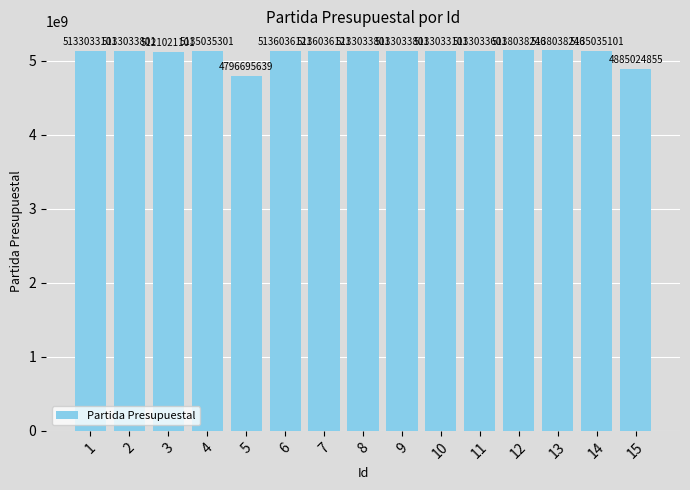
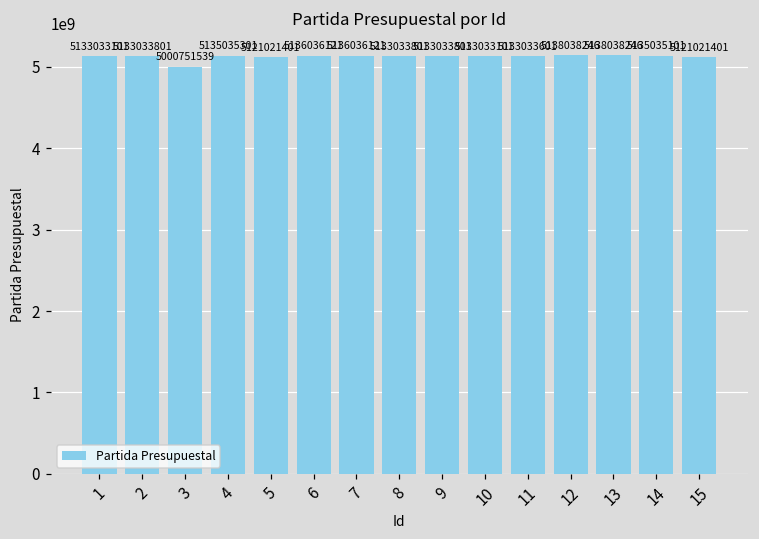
3: 5121021101 -> 5000751539
5: 4796695639 -> 5121021401
15: 4885024855 -> 5121021401
